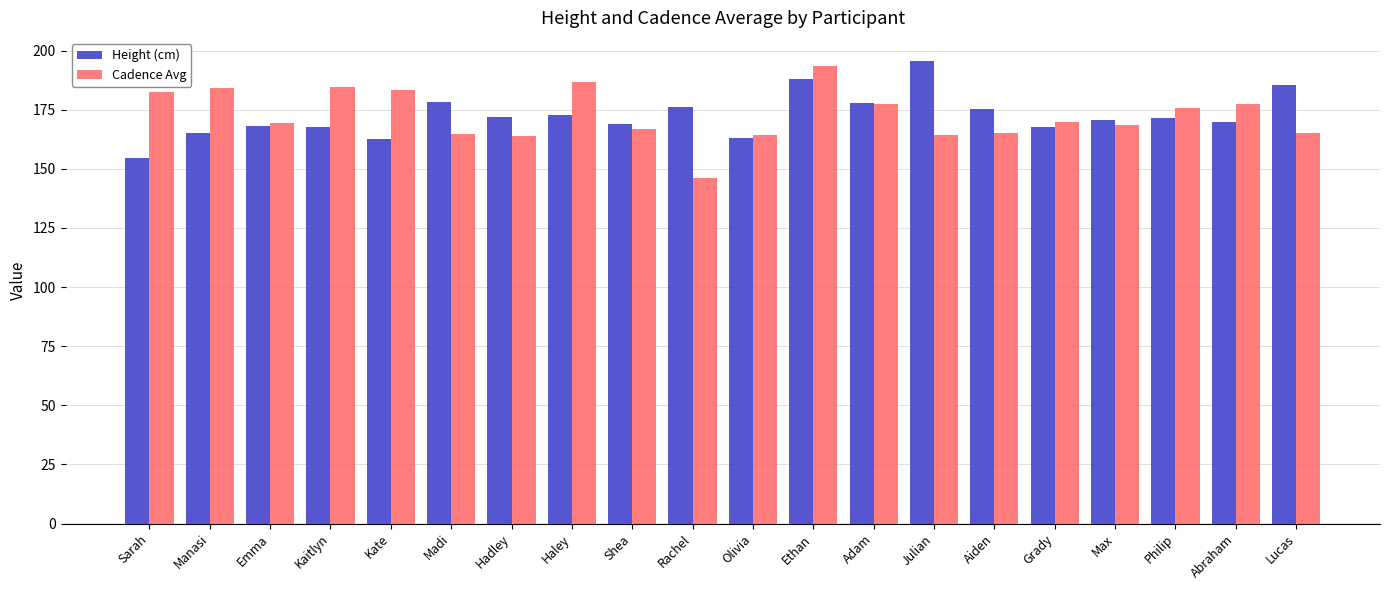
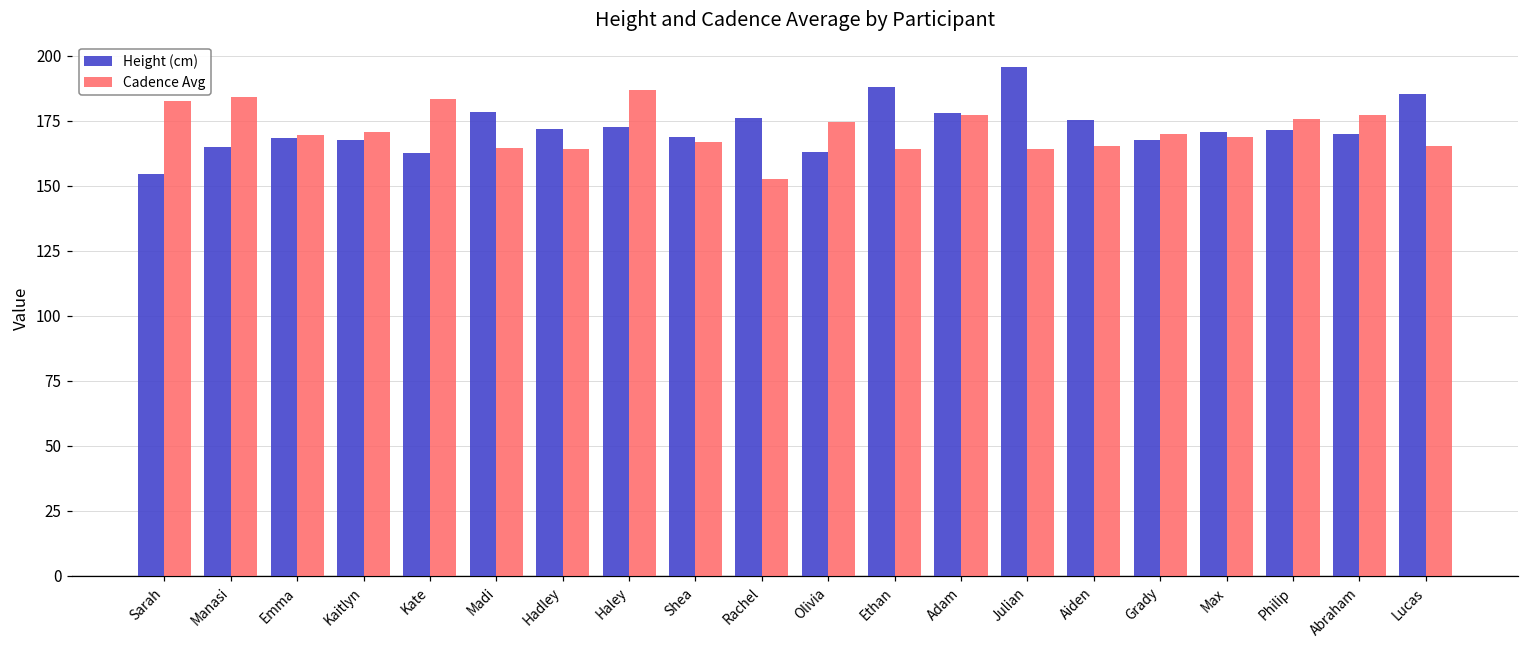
Cadence Avg, Kaitlyn: 185 -> 171
Cadence Avg, Rachel: 146 -> 153
Cadence Avg, Olivia: 164 -> 175
Cadence Avg, Ethan: 194 -> 164
